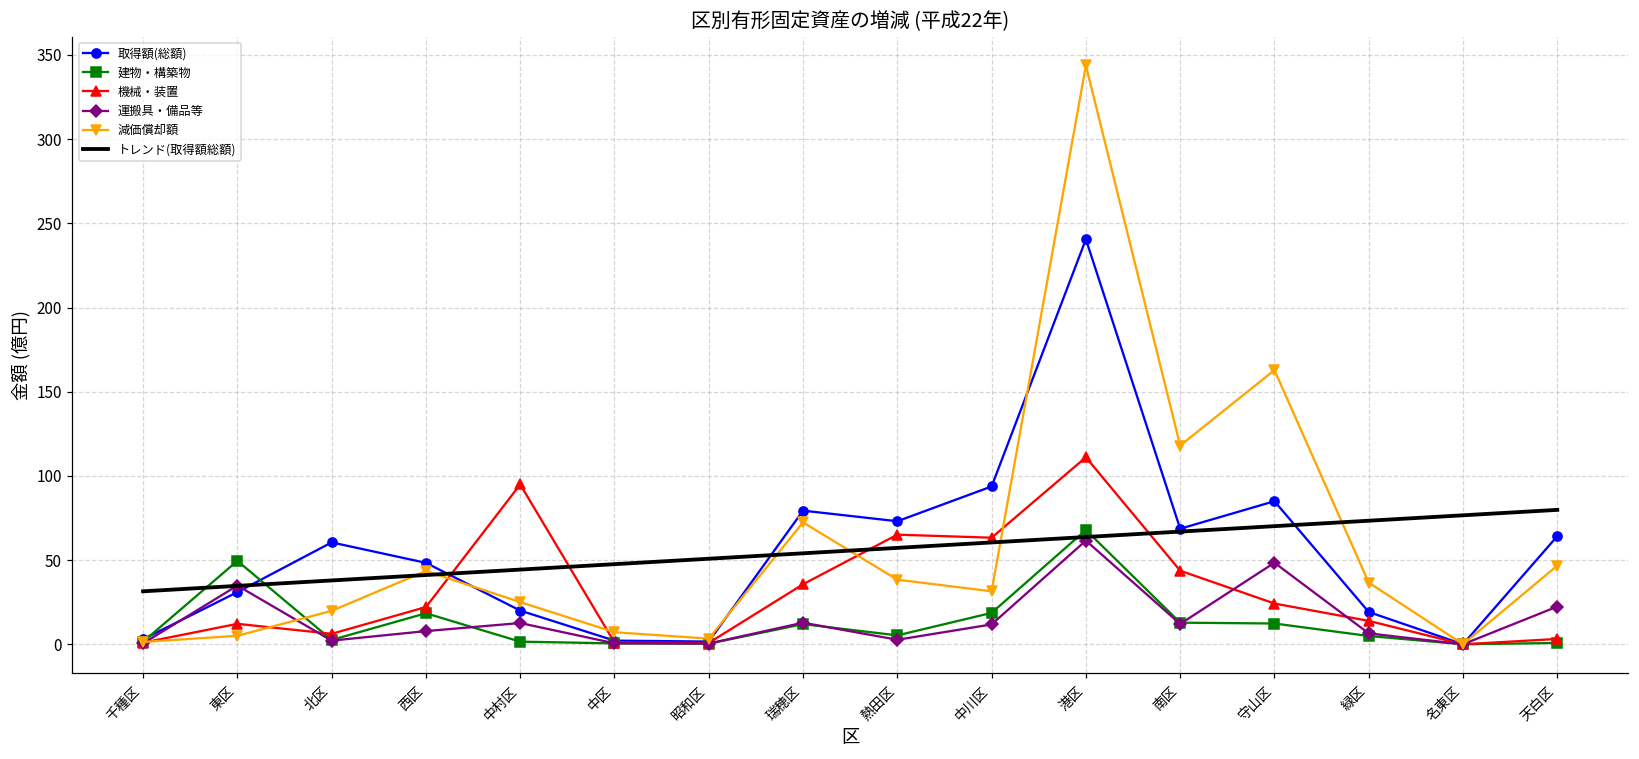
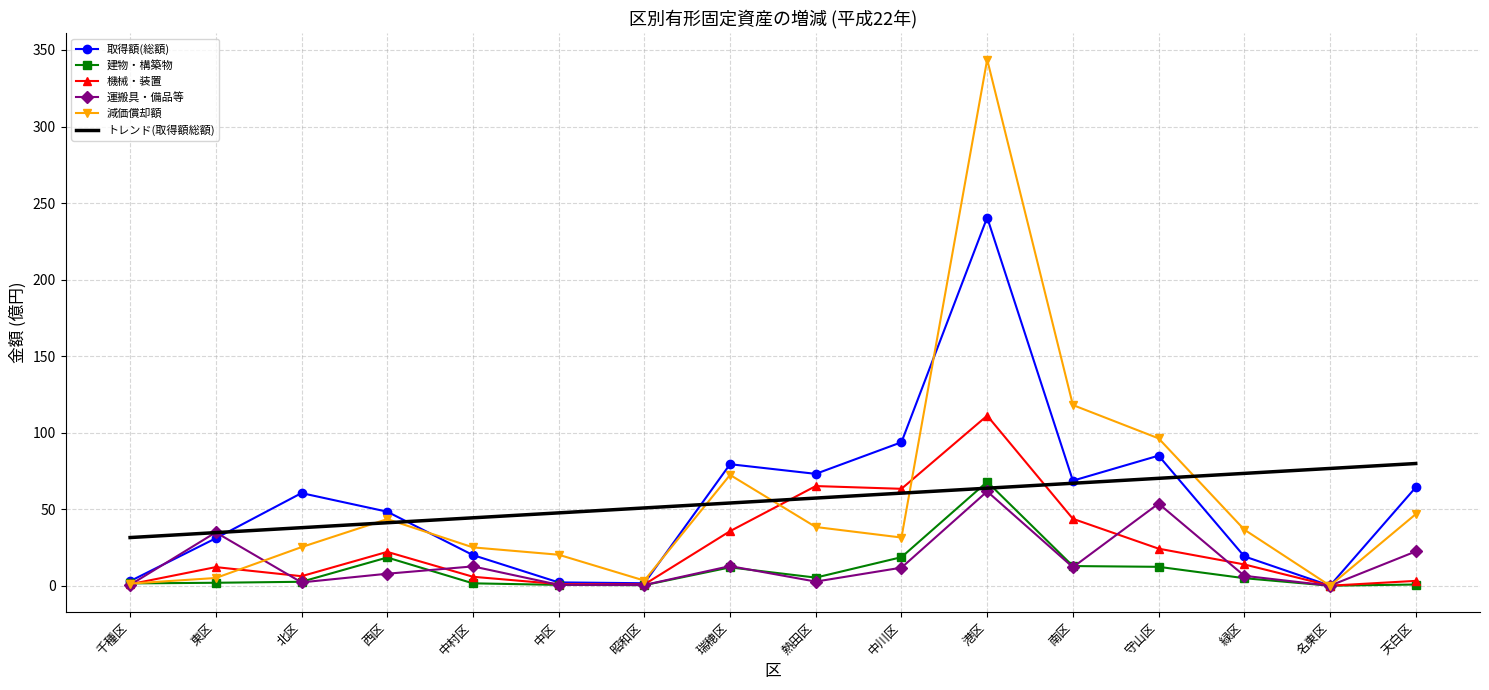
建物・構築物, 東区: 50 -> 2
減価償却額, 北区: 20 -> 25
機械・装置, 中村区: 95 -> 6
減価償却額, 中区: 7 -> 20
運搬具・備品等, 守山区: 48 -> 54
減価償却額, 守山区: 163 -> 96
